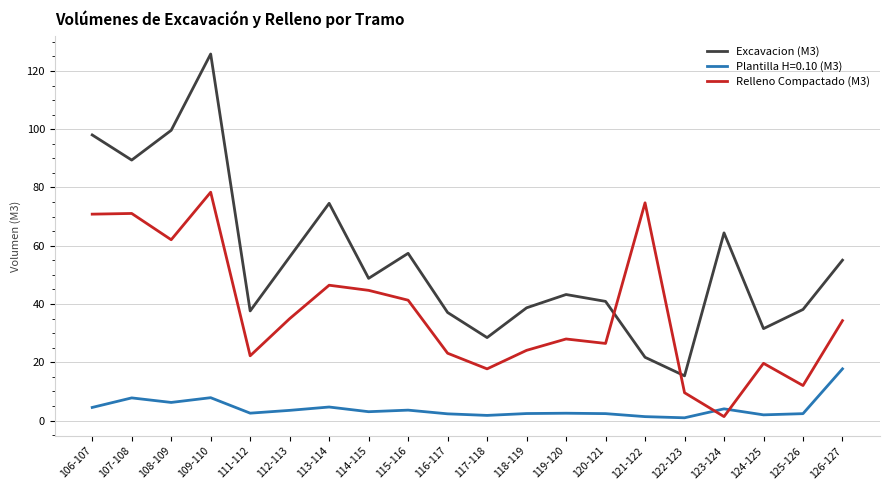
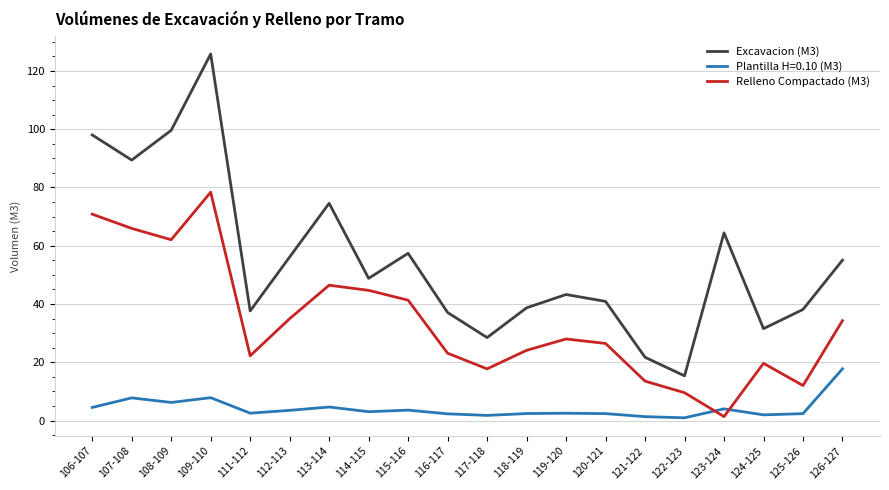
Relleno Compactado (M3), 107-108: 71 -> 66
Relleno Compactado (M3), 121-122: 75 -> 14
